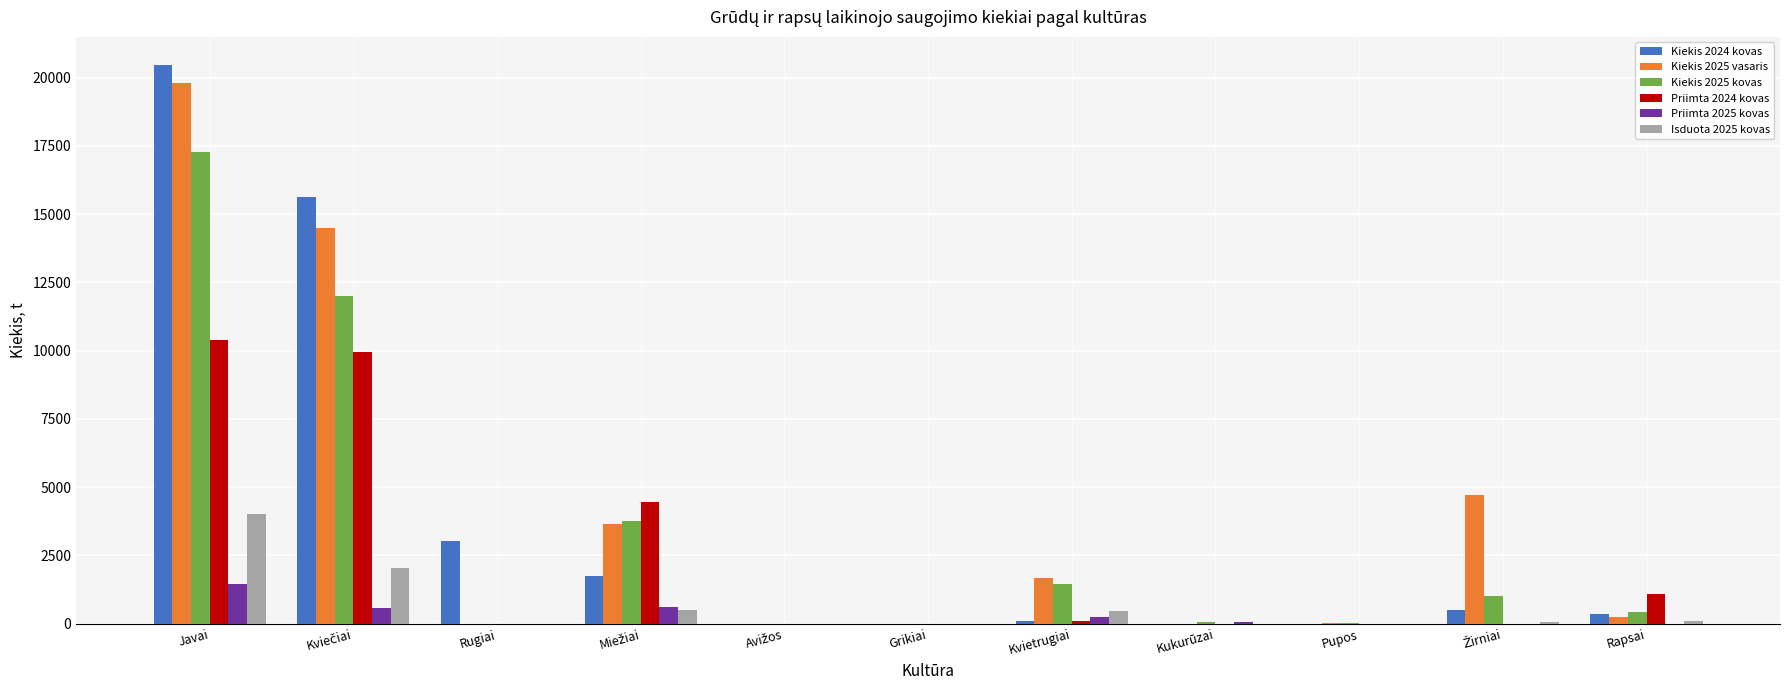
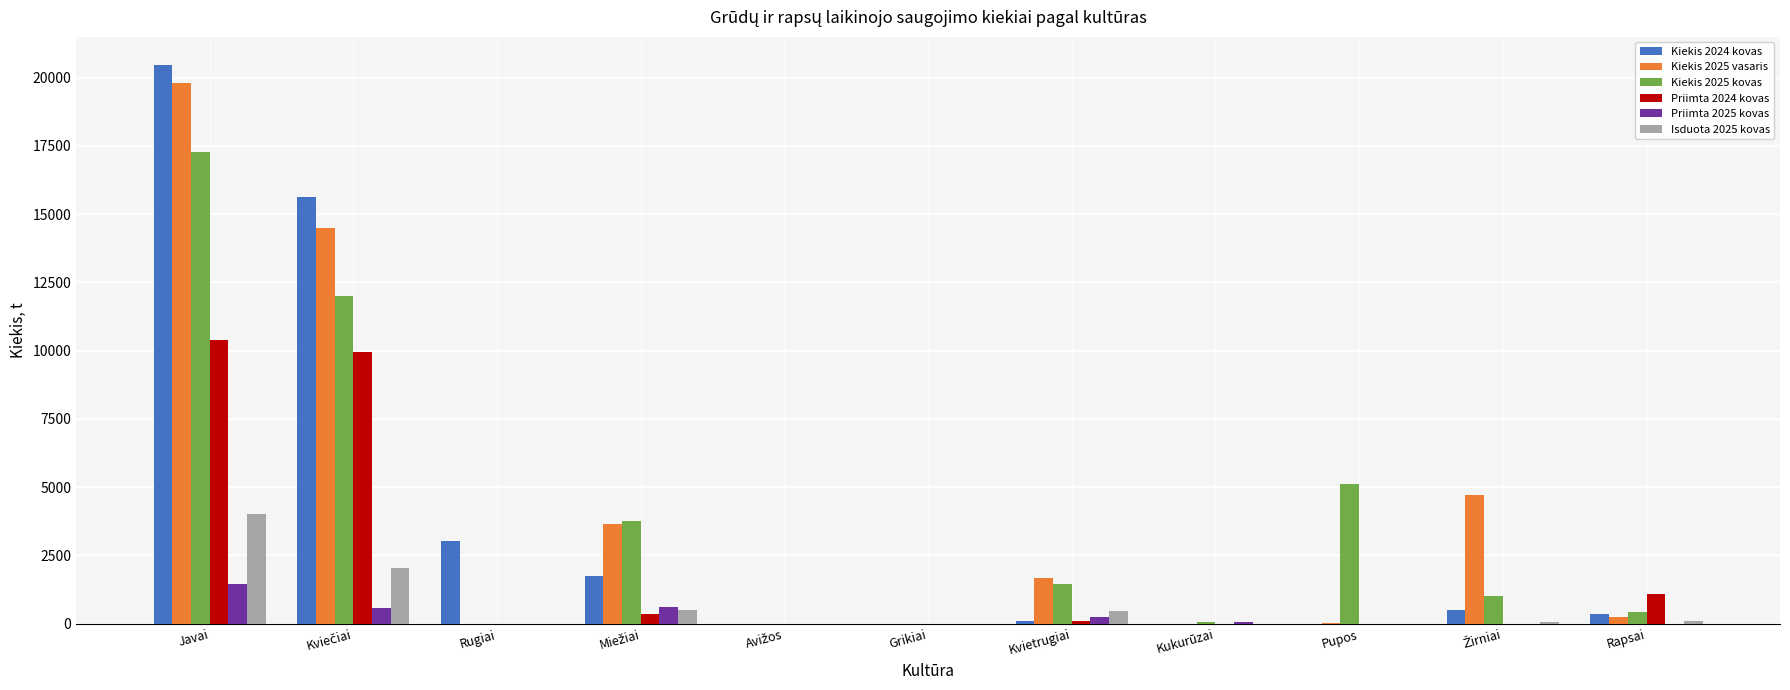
Priimta 2024 kovas, Miežiai: 4500 -> 400
Kiekis 2025 kovas, Pupos: 0 -> 5100
